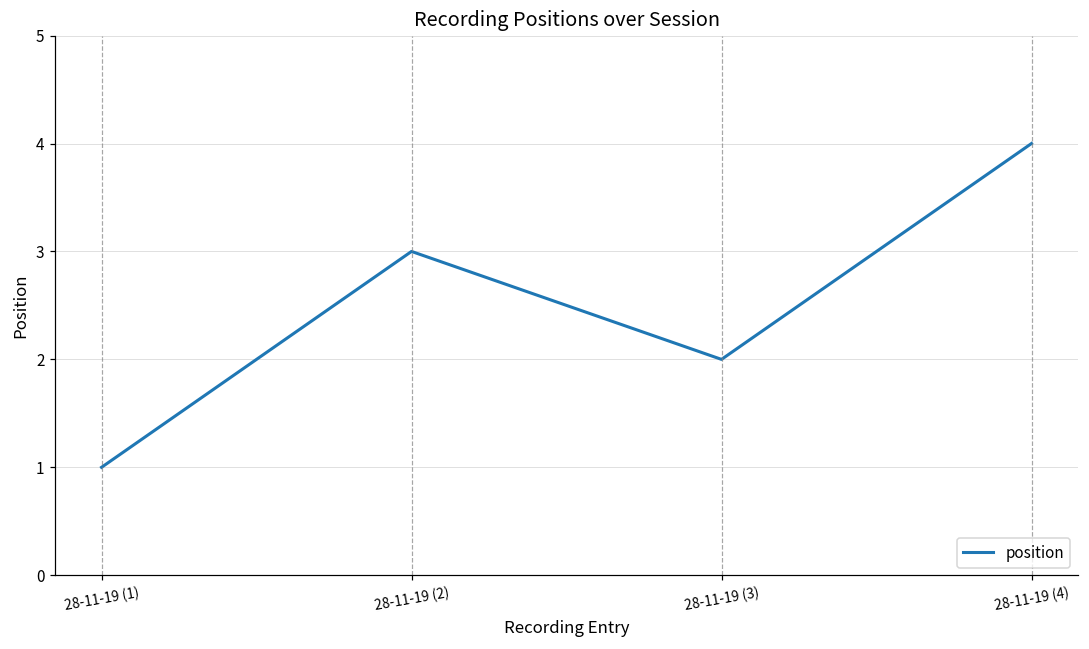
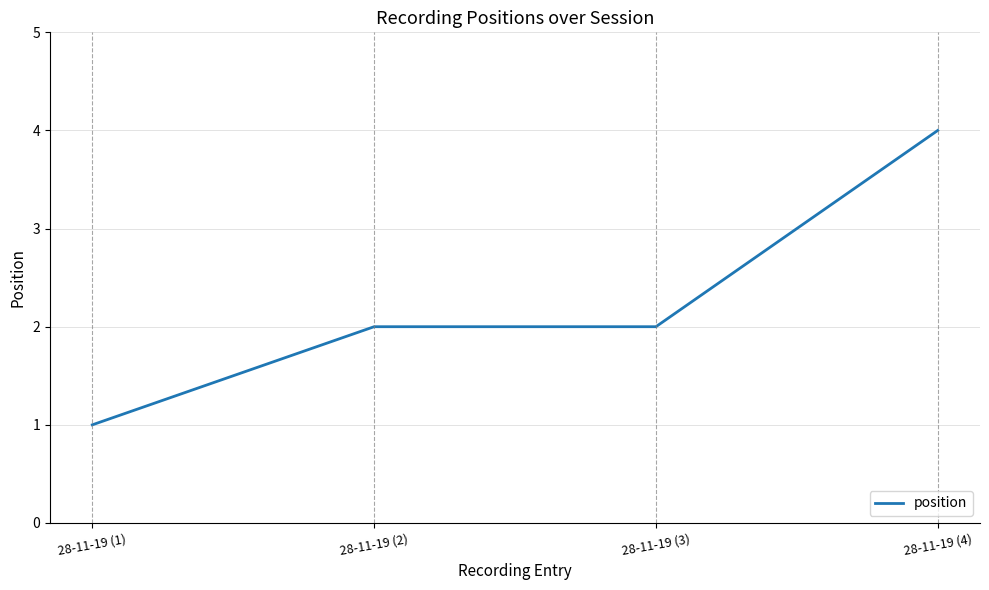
28-11-19 (2): 3 -> 2
